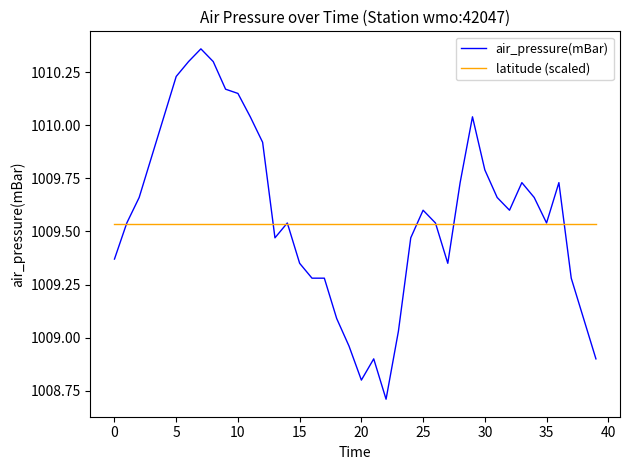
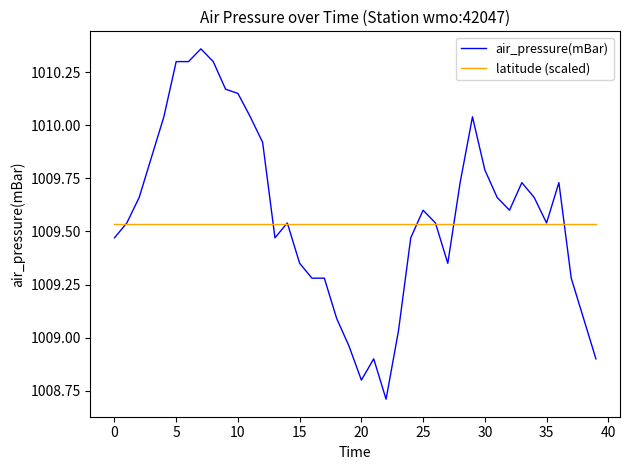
air_pressure(mBar), 0: 1009.37 -> 1009.47
air_pressure(mBar), 5: 1010.23 -> 1010.30
